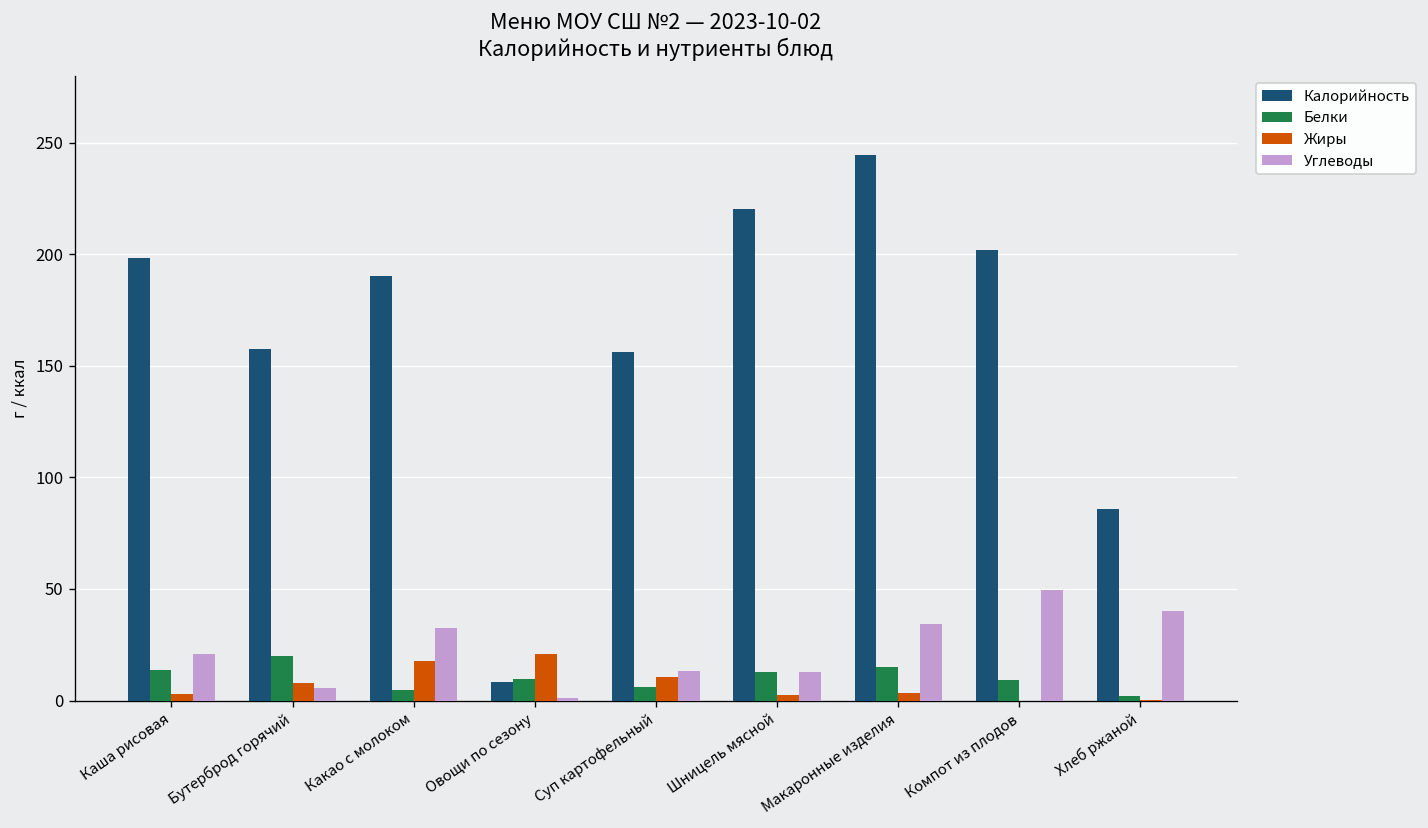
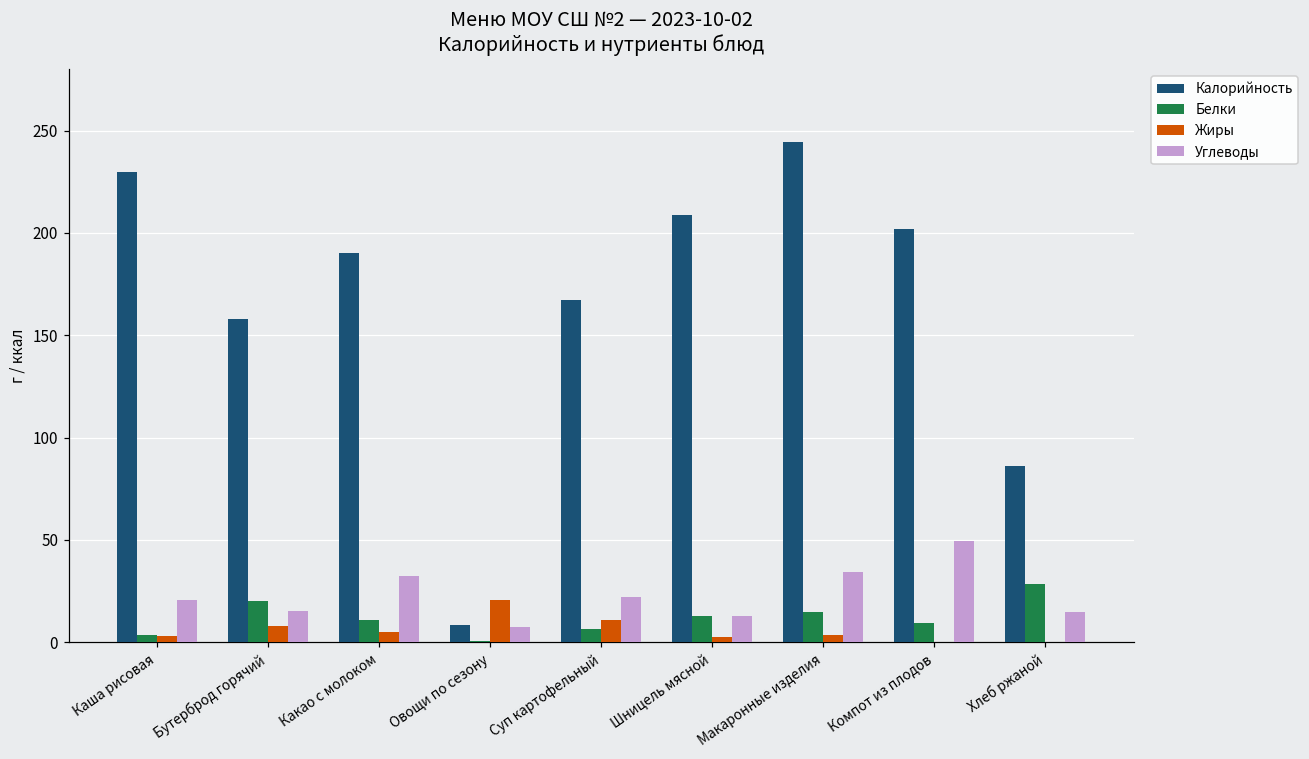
Калорийность, Каша рисовая: 198 -> 230
Белки, Каша рисовая: 14 -> 3
Углеводы, Бутерброд горячий: 6 -> 15
Белки, Какао с молоком: 5 -> 11
Жиры, Какао с молоком: 18 -> 5
Белки, Овощи по сезону: 10 -> 0
Углеводы, Овощи по сезону: 1 -> 7
Калорийность, Суп картофельный: 156 -> 167
Углеводы, Суп картофельный: 13 -> 22
Калорийность, Шницель мясной: 220 -> 209
Белки, Хлеб ржаной: 2 -> 28
Углеводы, Хлеб ржаной: 40 -> 15
